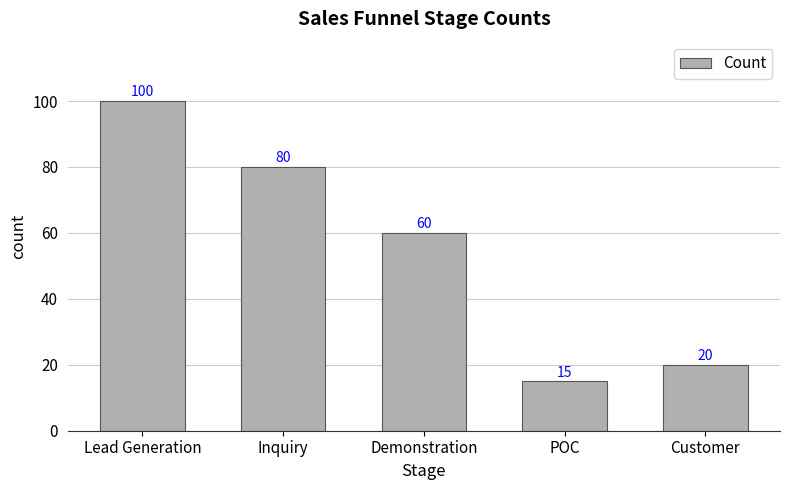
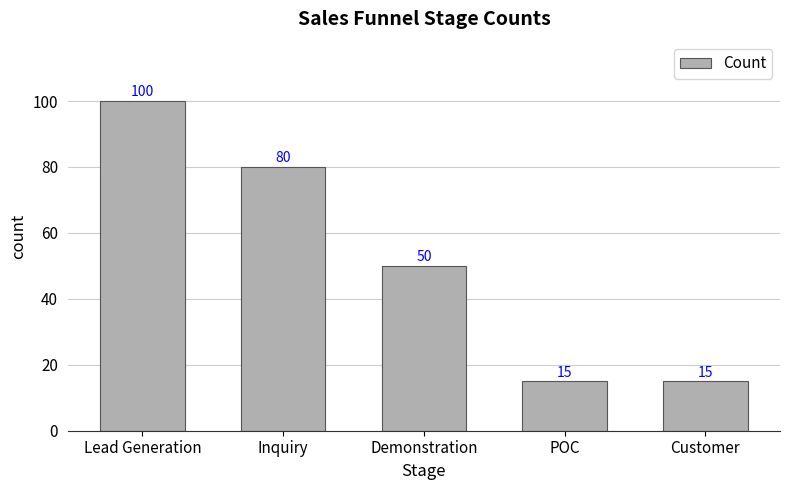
Demonstration: 60 -> 50
Customer: 20 -> 15
